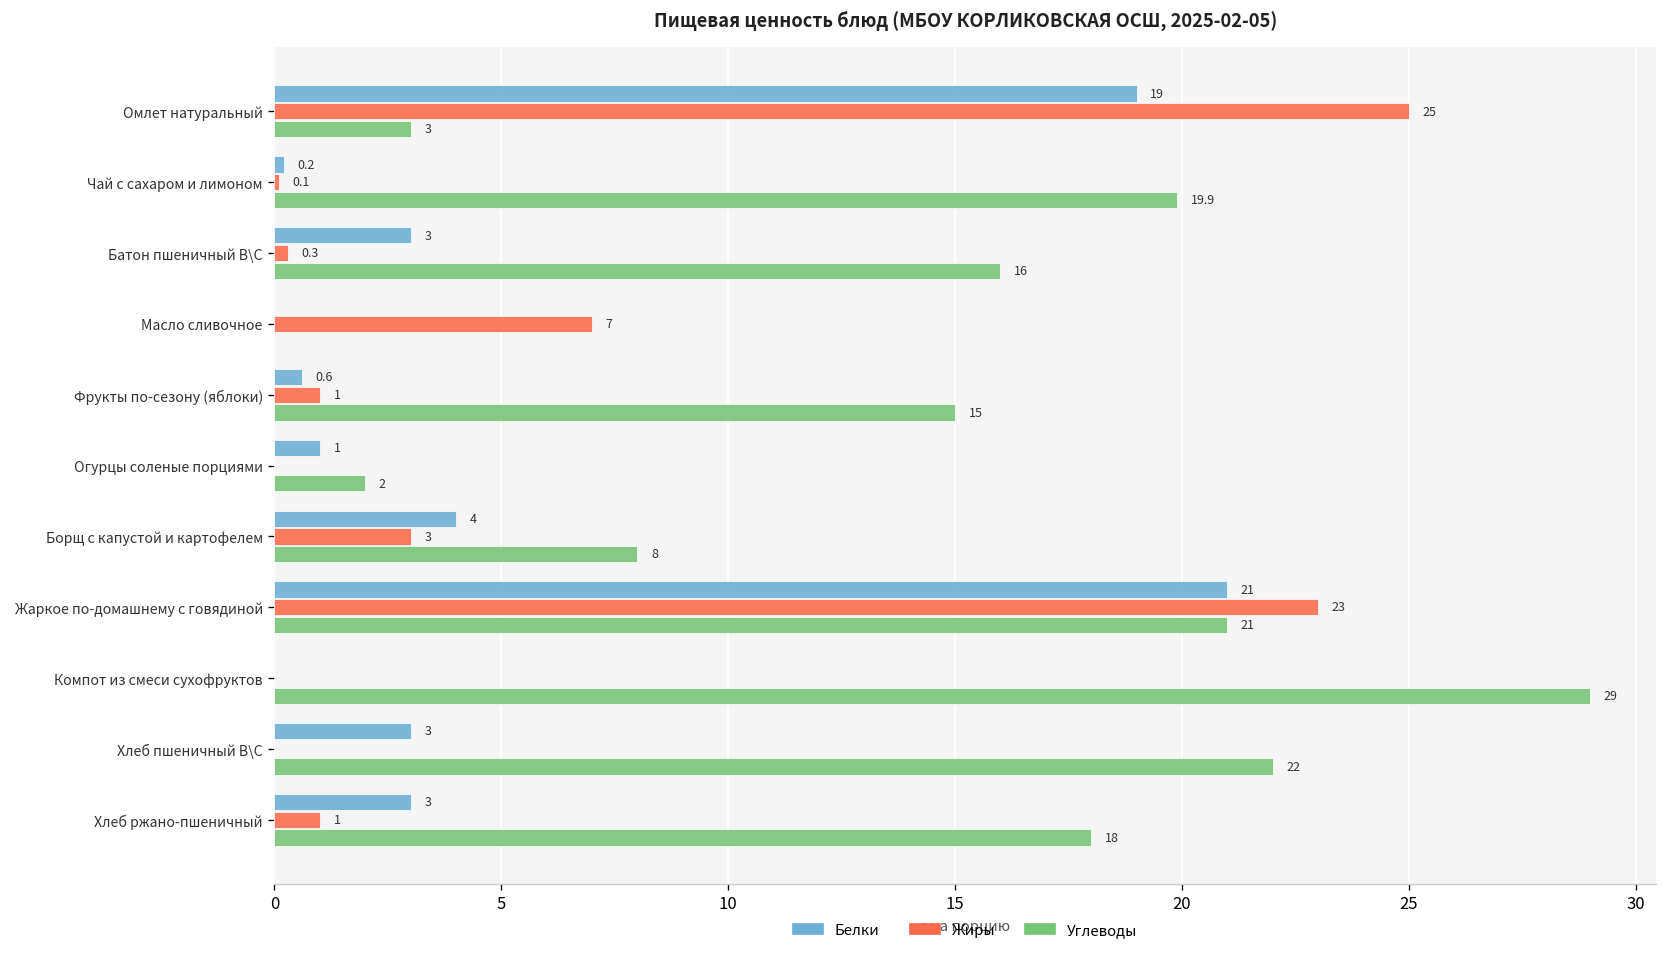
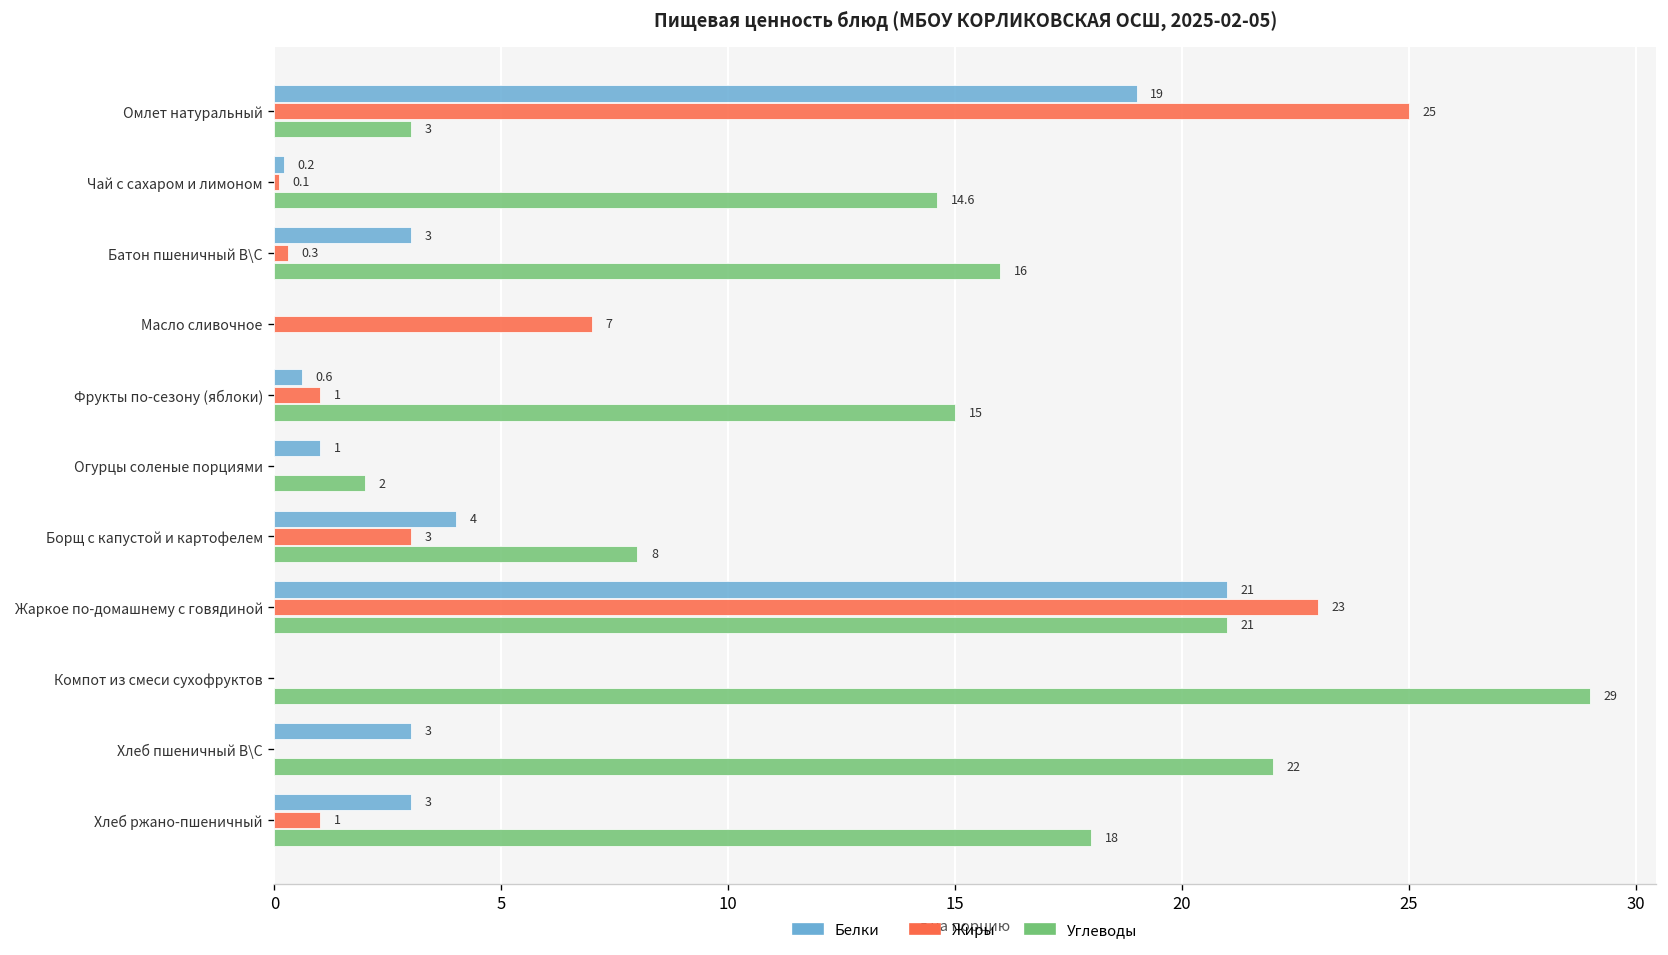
Углеводы, Чай с сахаром и лимоном: 19.9 -> 14.6
